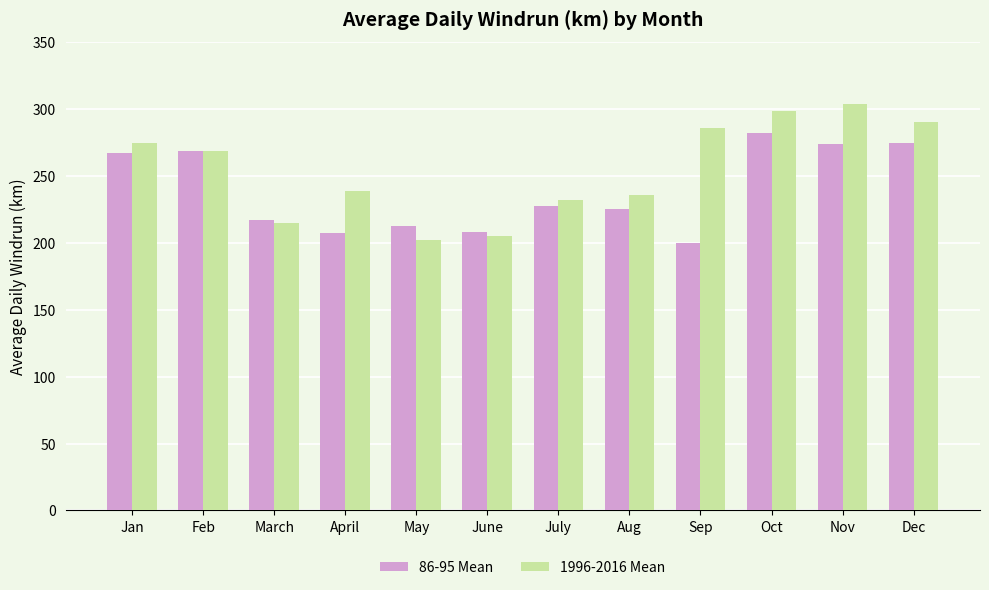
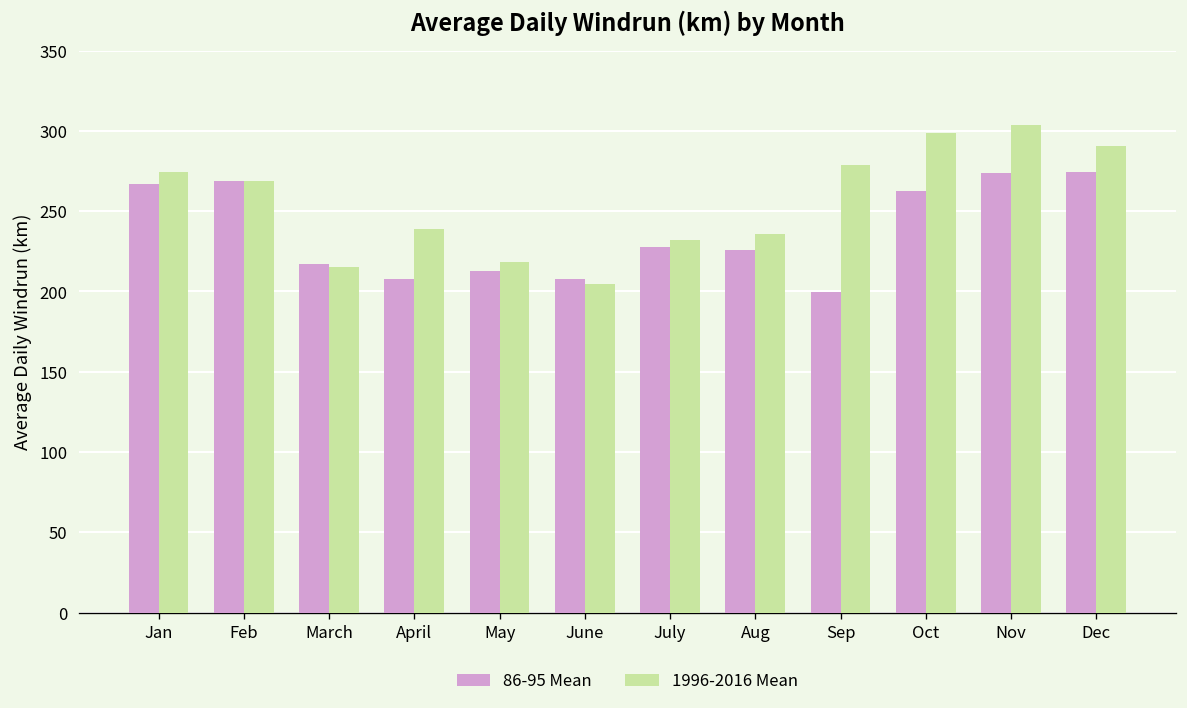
1996-2016 Mean, May: 202 -> 219
1996-2016 Mean, Sep: 286 -> 278
86-95 Mean, Oct: 282 -> 263
